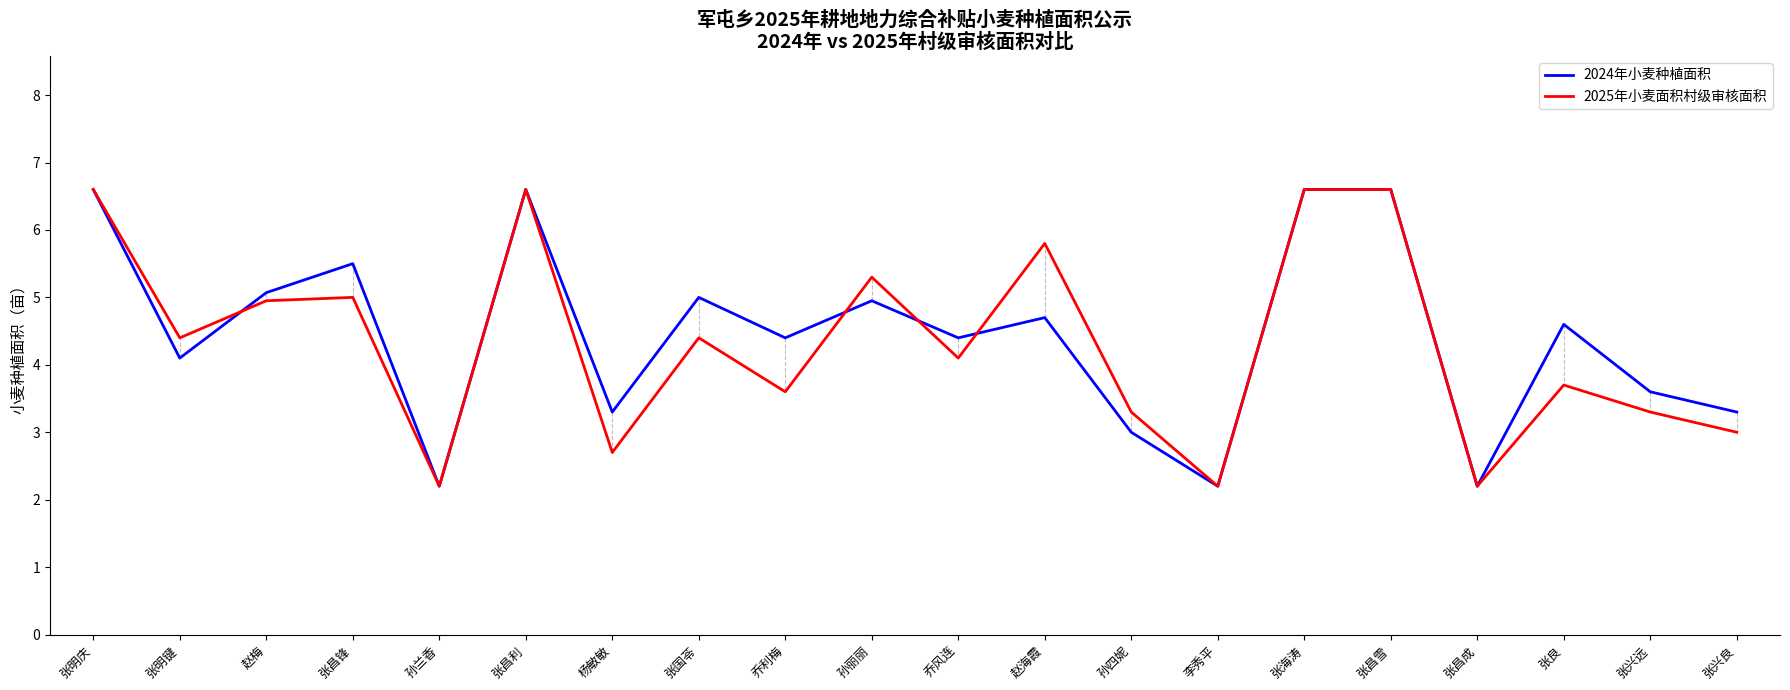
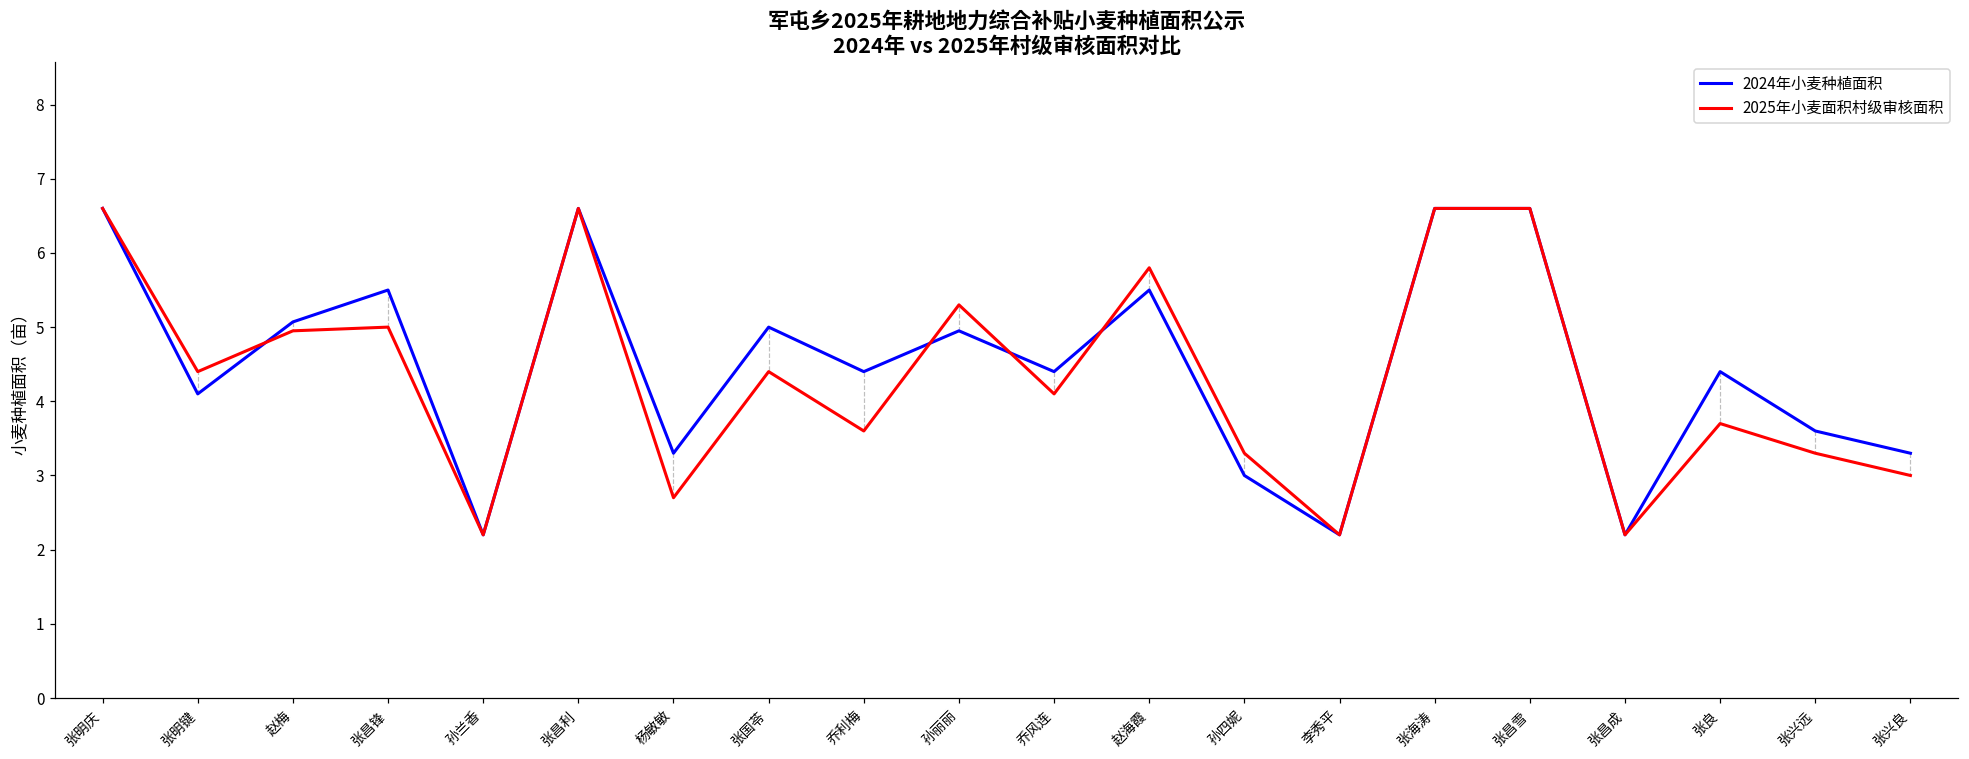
2024年小麦种植面积, 赵海霞: 4.7 -> 5.5
2024年小麦种植面积, 张良: 4.6 -> 4.4
